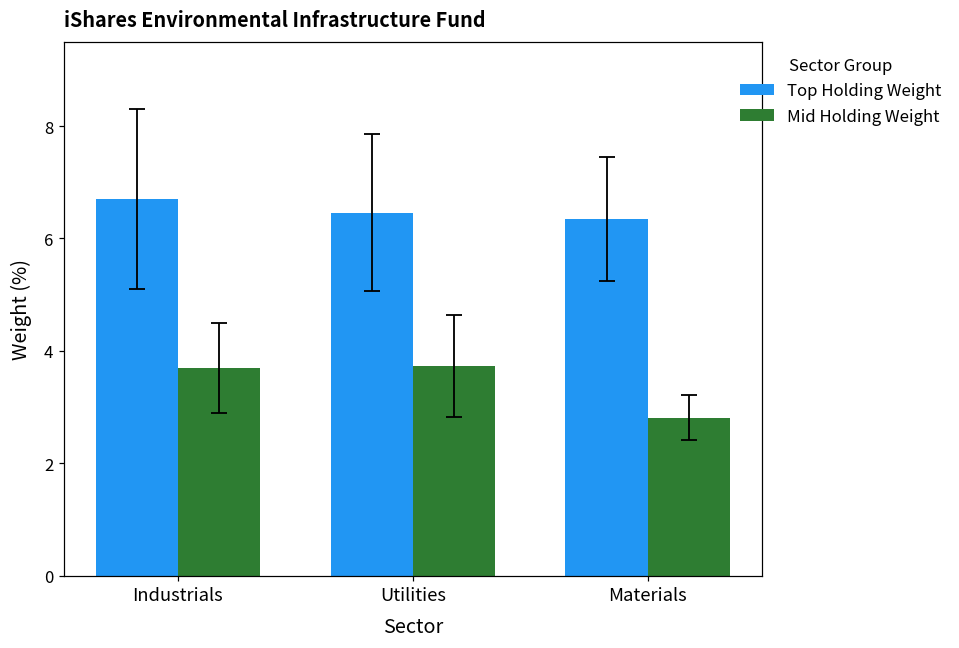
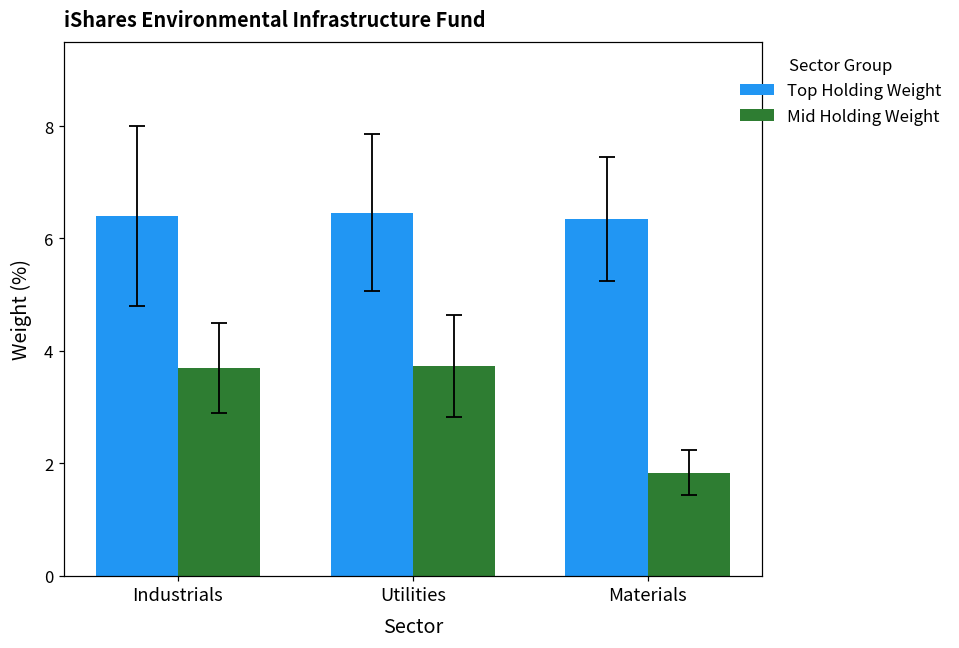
Top Holding Weight, Industrials: 6.7 -> 6.4
Mid Holding Weight, Materials: 2.8 -> 1.8
